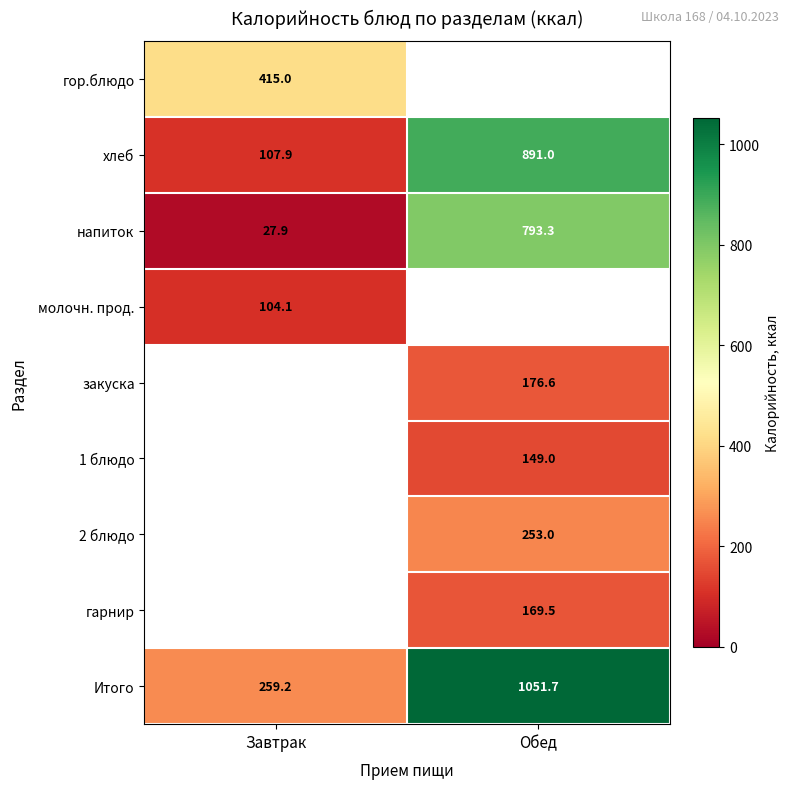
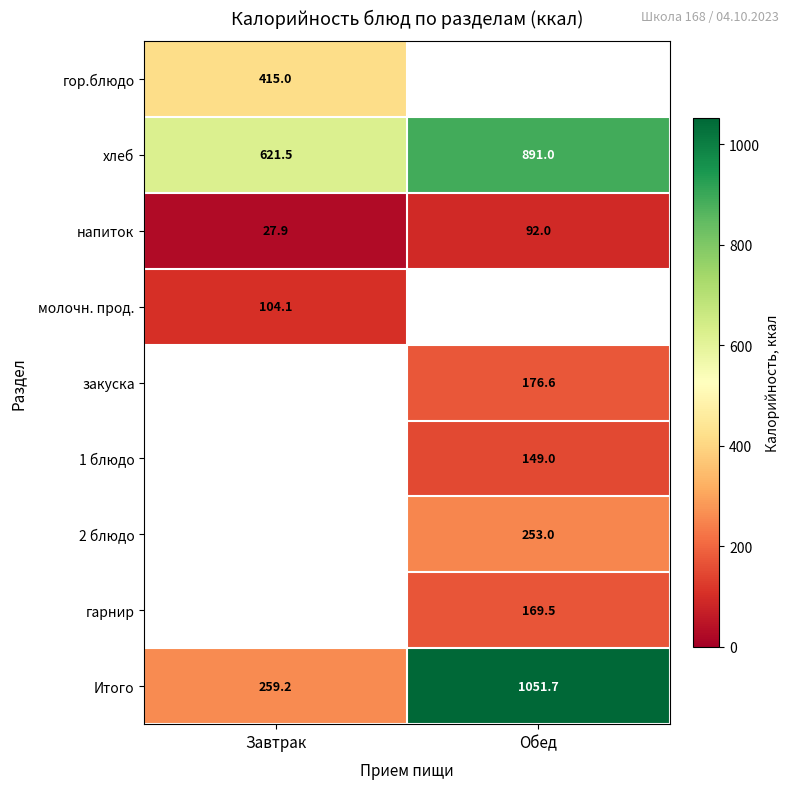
хлеб, Завтрак: 107.9 -> 621.5
напиток, Обед: 793.3 -> 92.0
